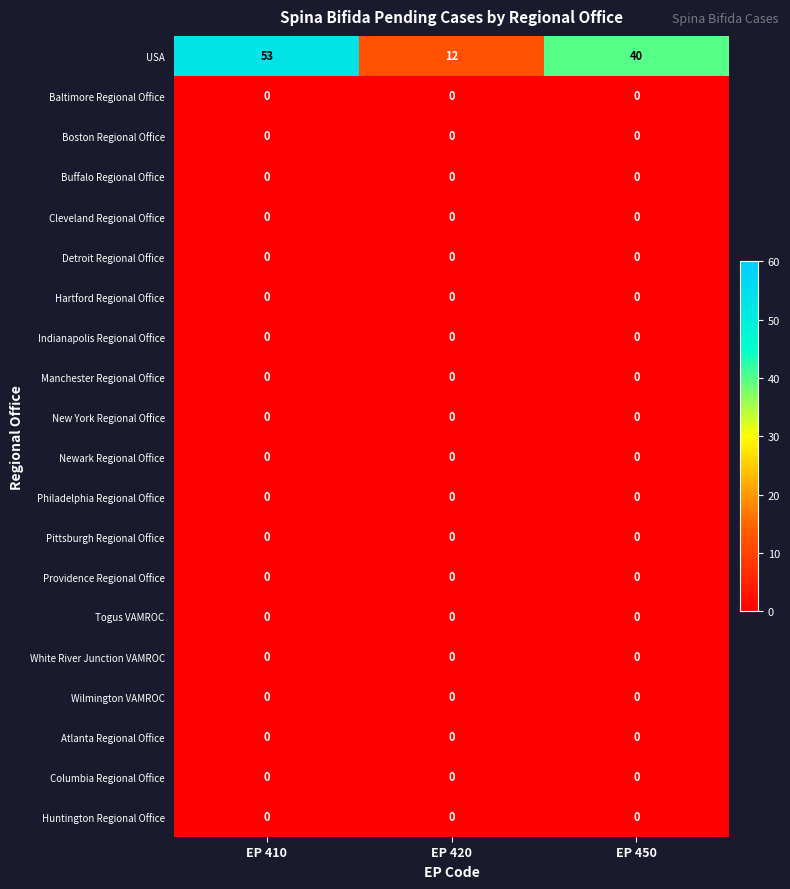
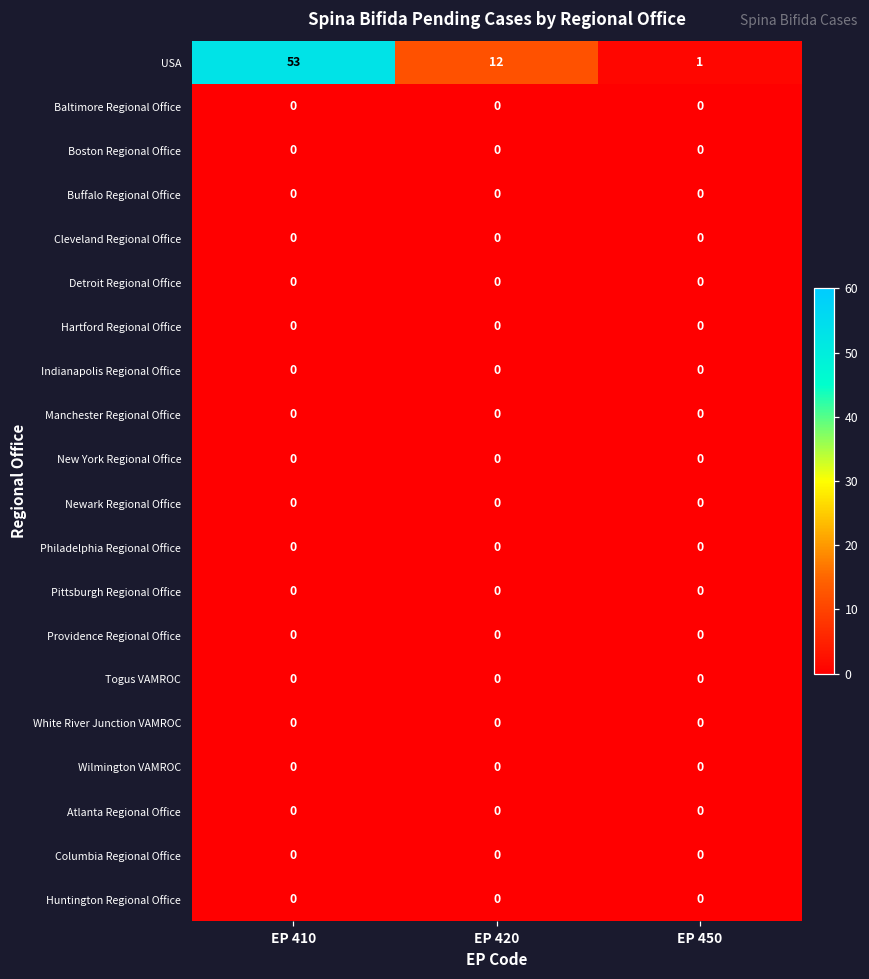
USA, EP 450: 40 -> 1
